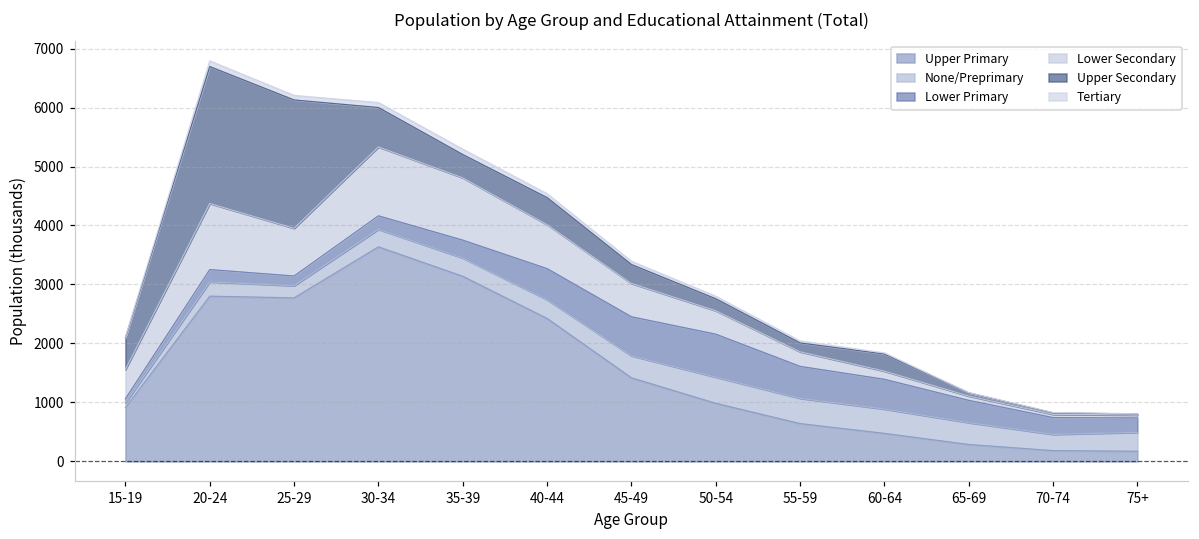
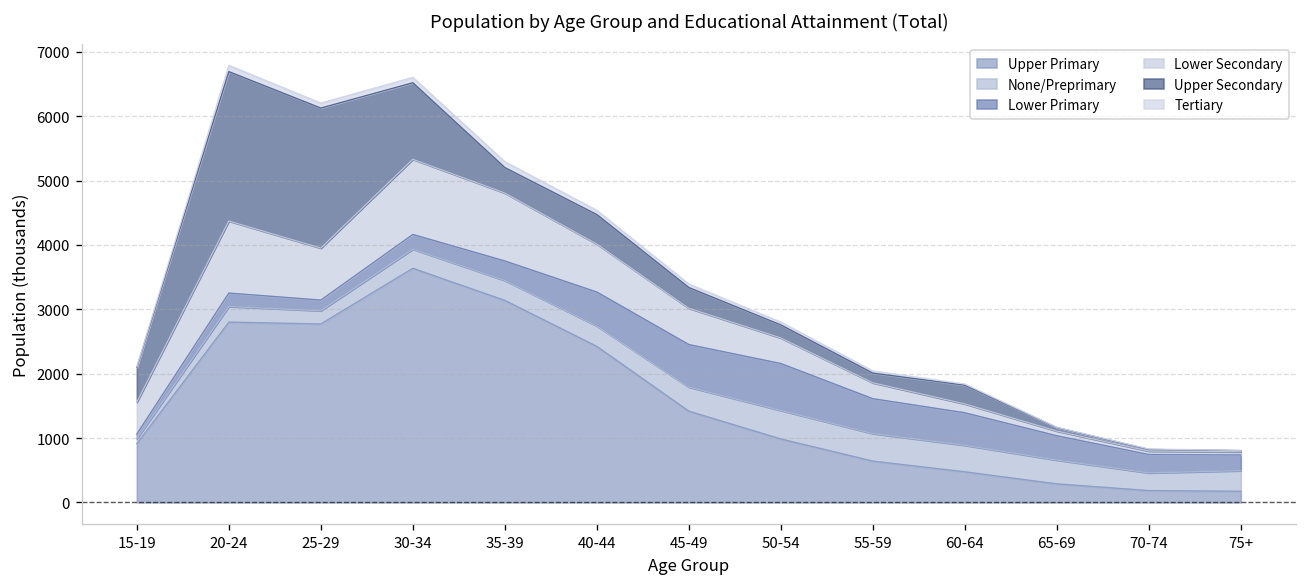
Upper Secondary, 30-34: 700 -> 1200
